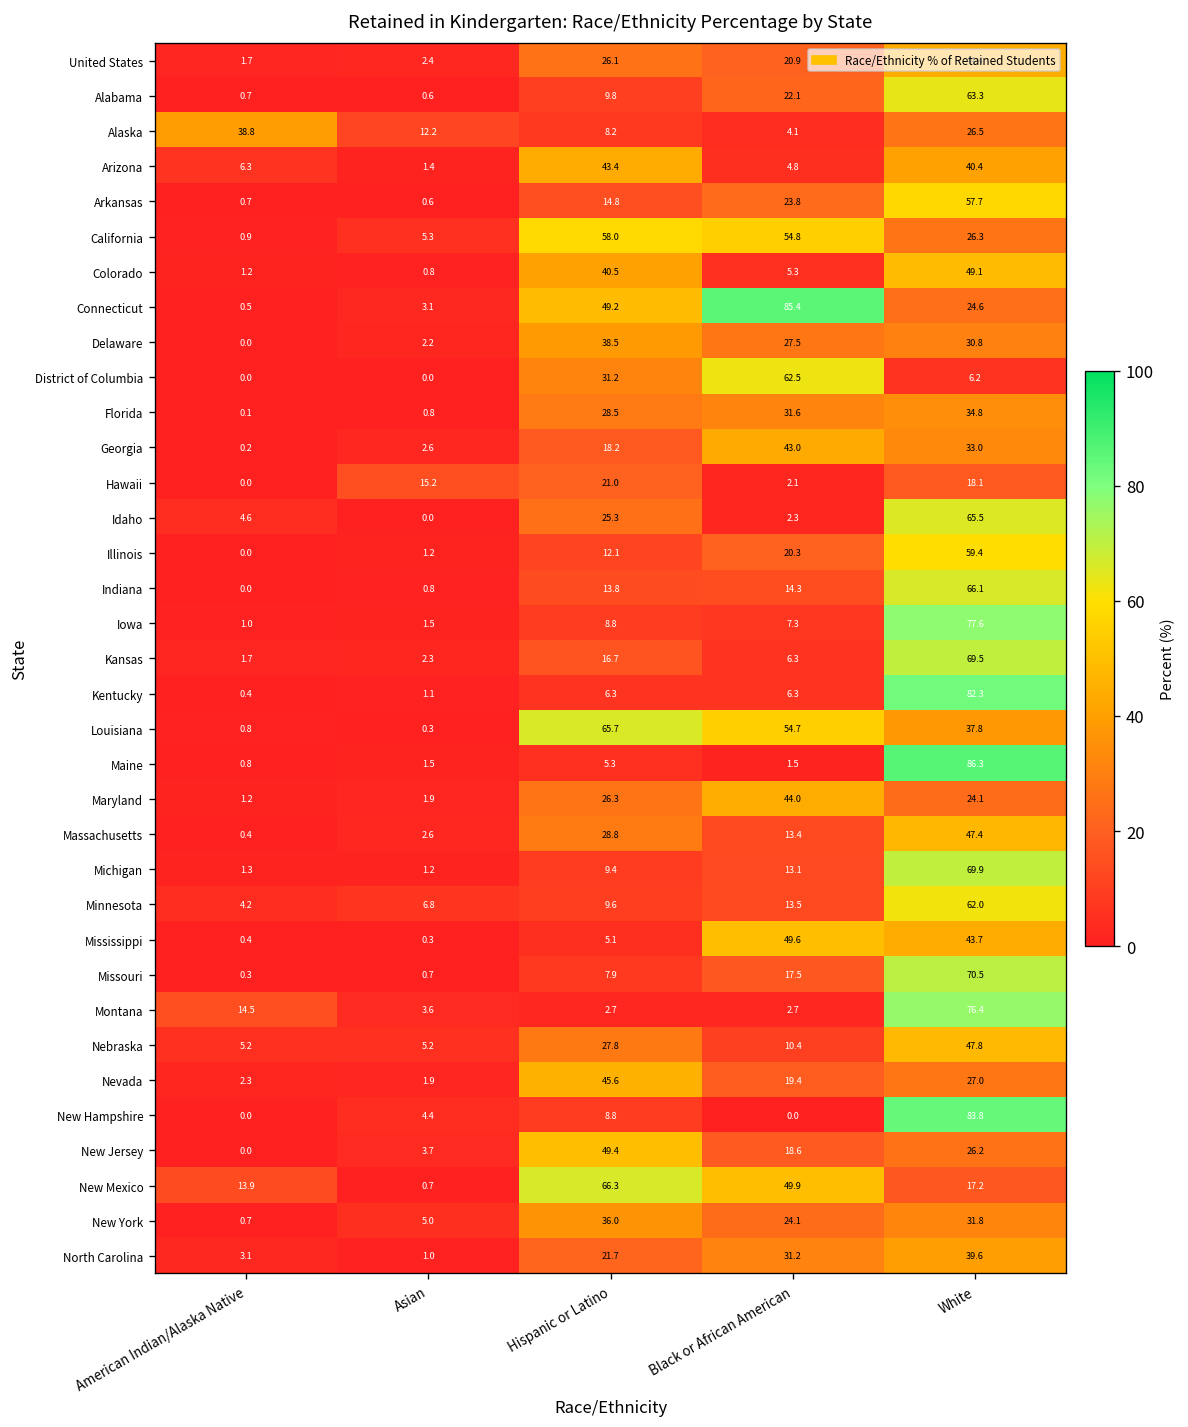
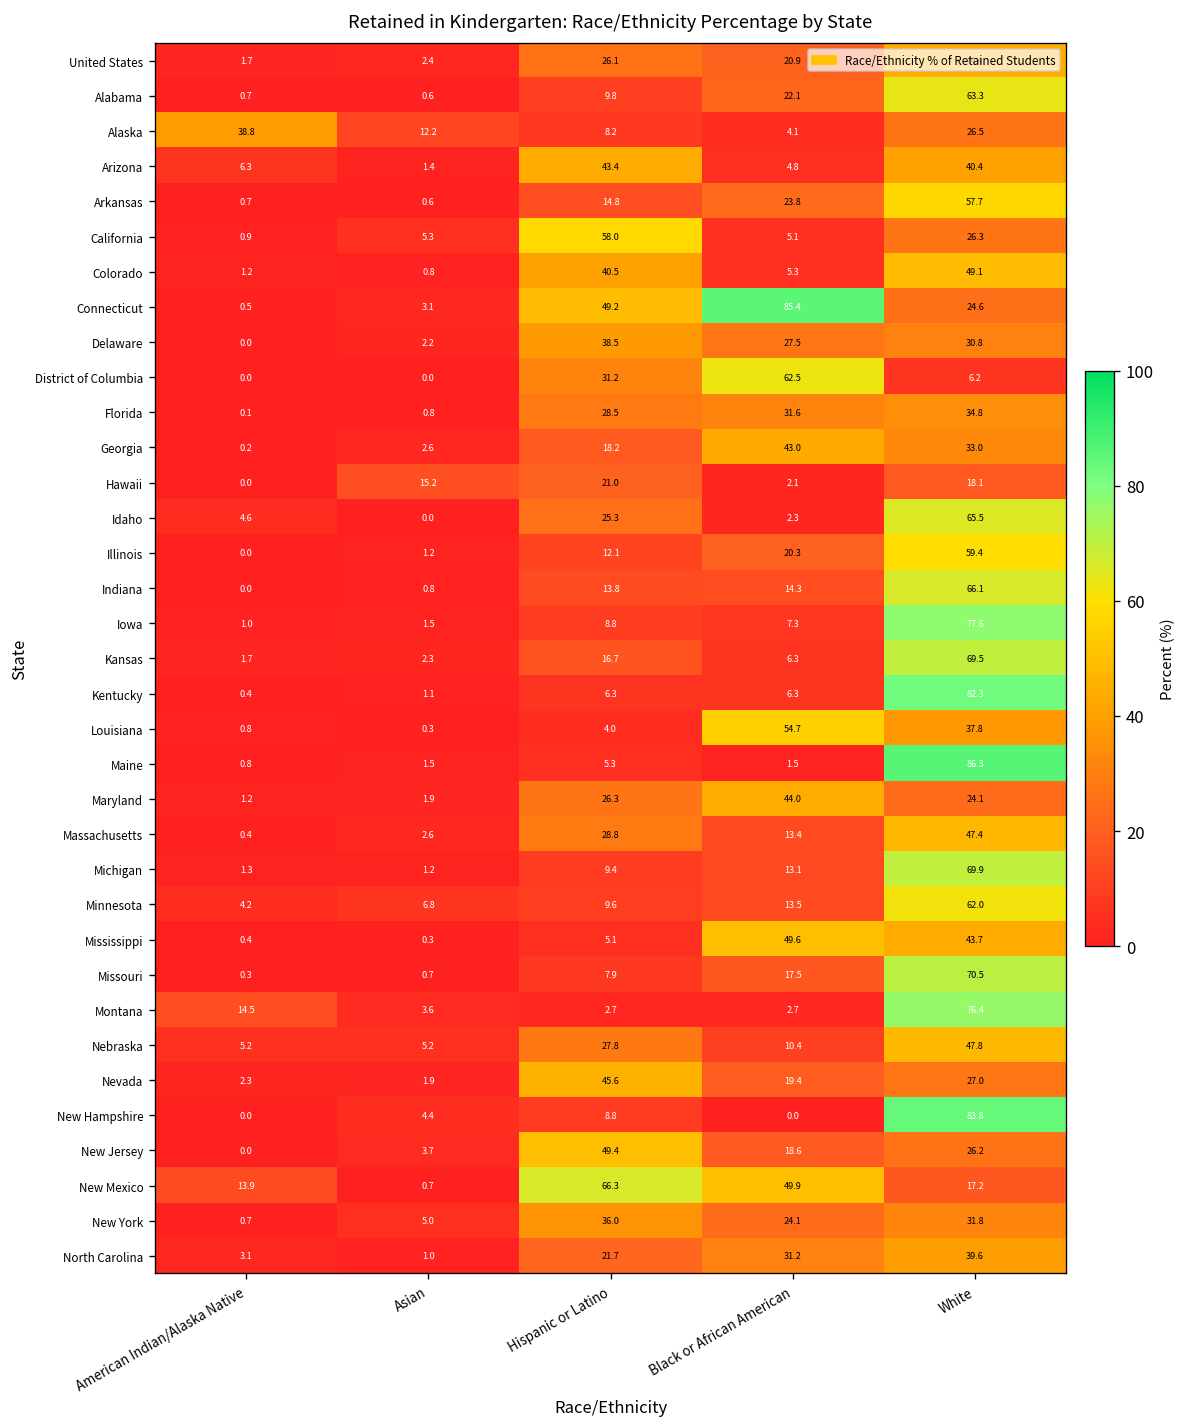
California, Black or African American: 54.8 -> 5.1
Louisiana, Hispanic or Latino: 65.7 -> 4.0
